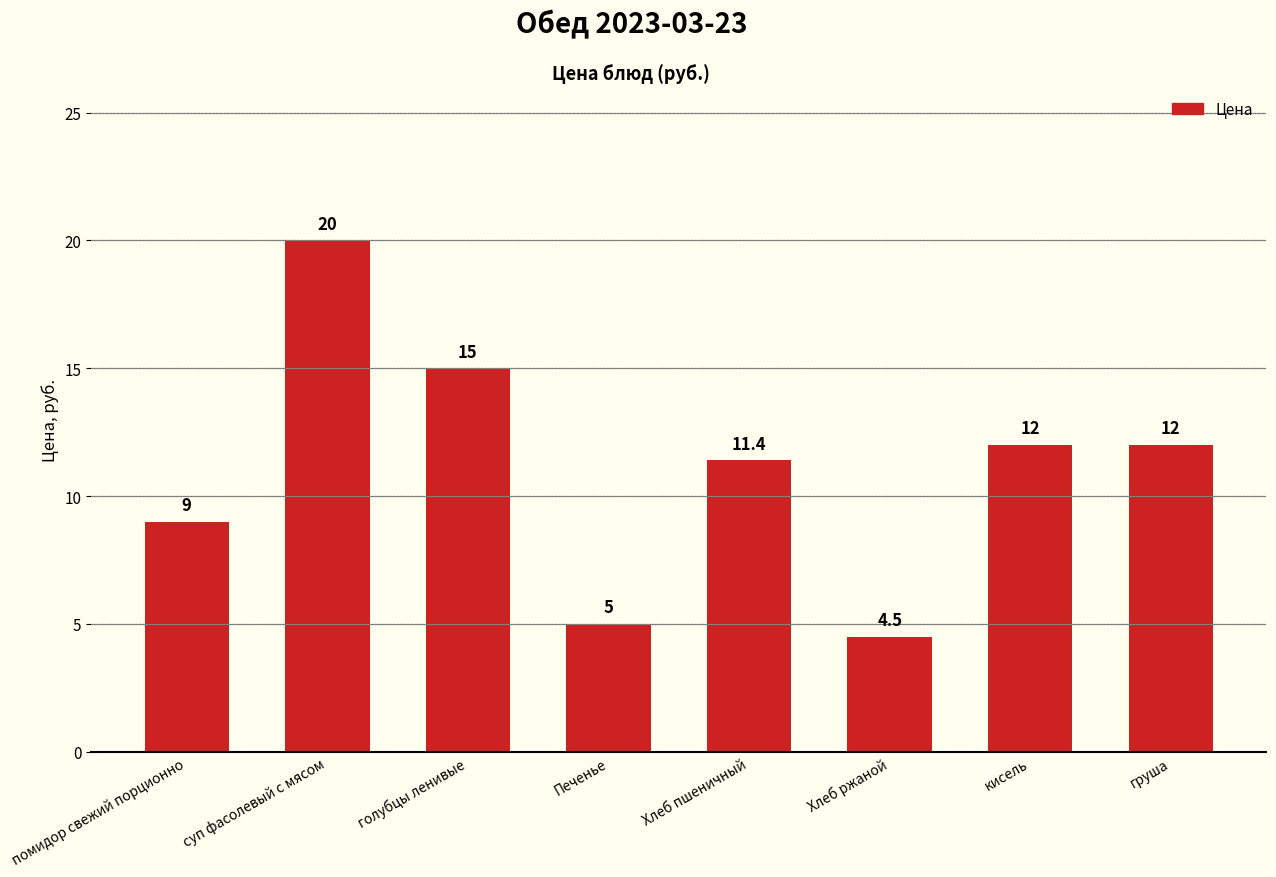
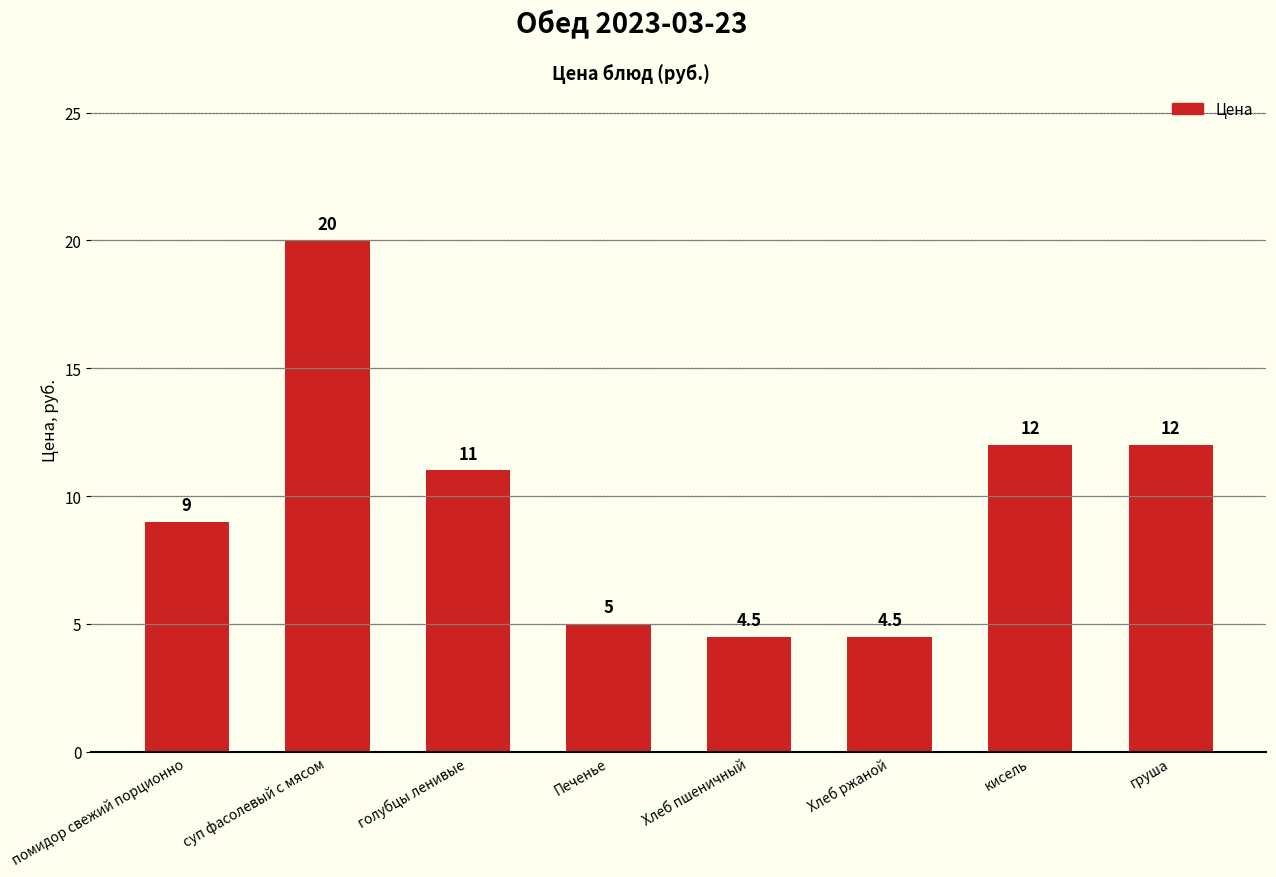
голубцы ленивые: 15 -> 11
Хлеб пшеничный: 11.4 -> 4.5
